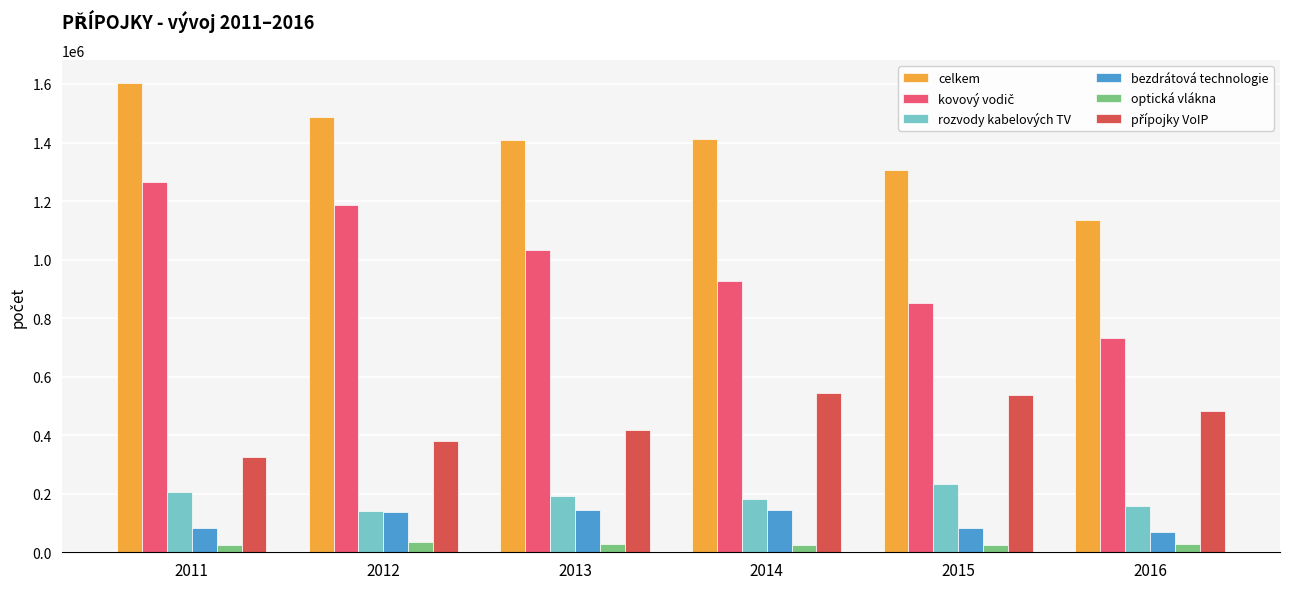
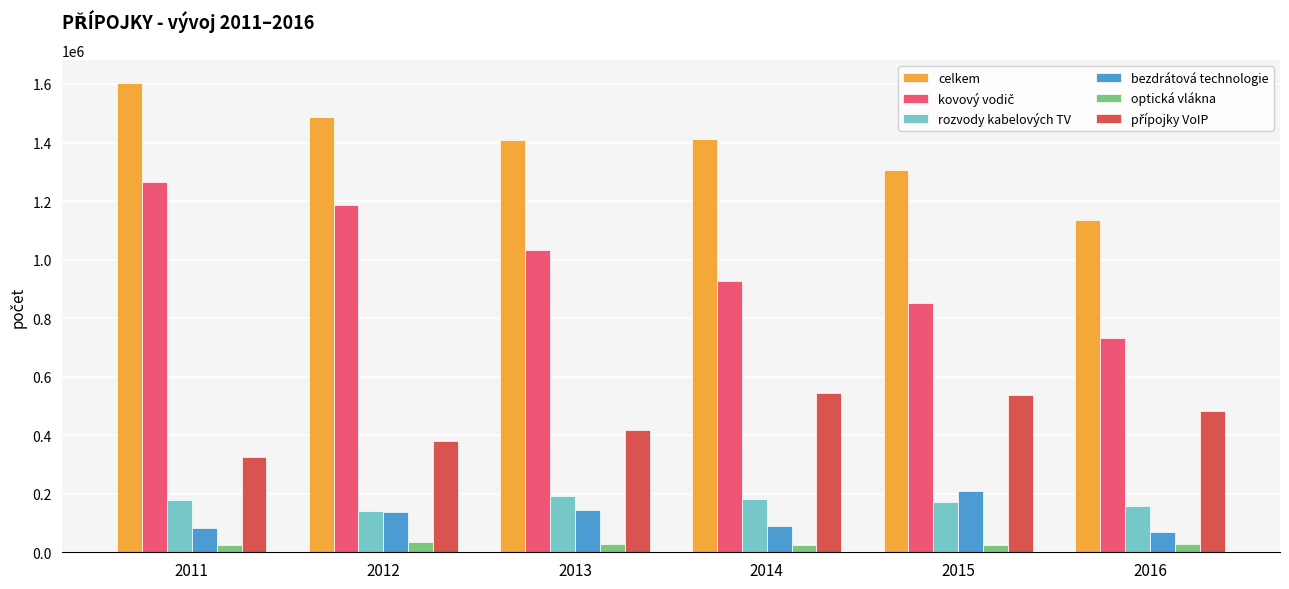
rozvody kabelových TV, 2011: 210000 -> 180000
bezdrátová technologie, 2014: 140000 -> 90000
rozvody kabelových TV, 2015: 230000 -> 170000
bezdrátová technologie, 2015: 80000 -> 210000
